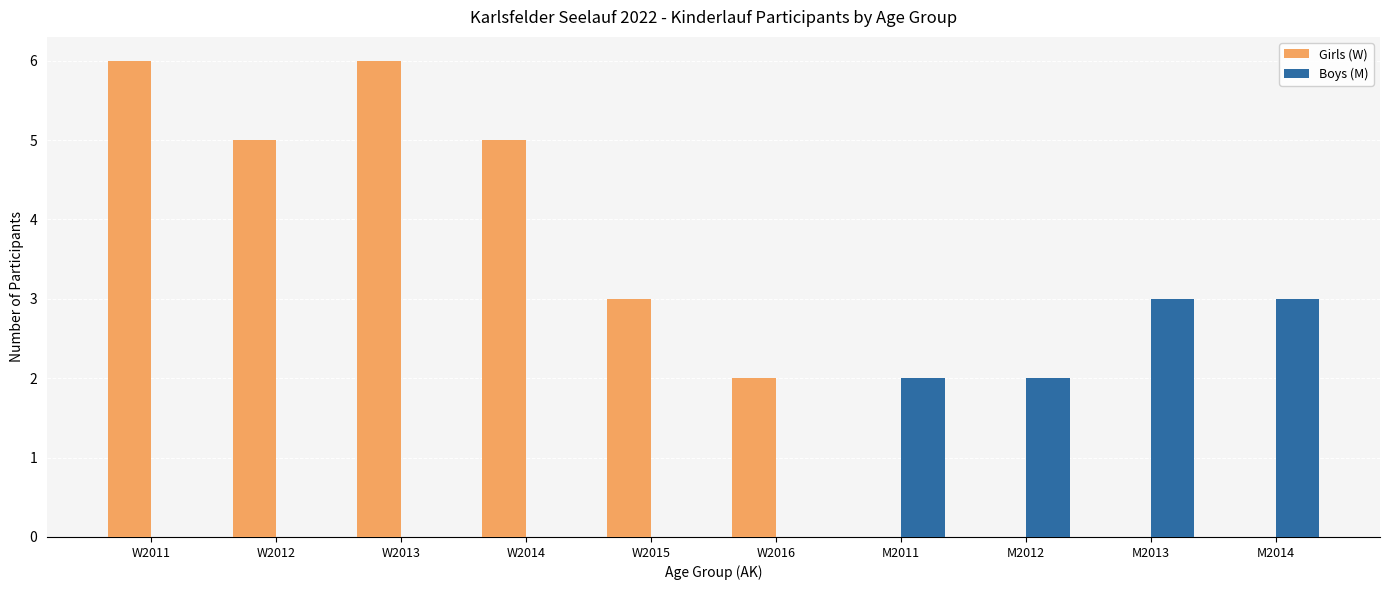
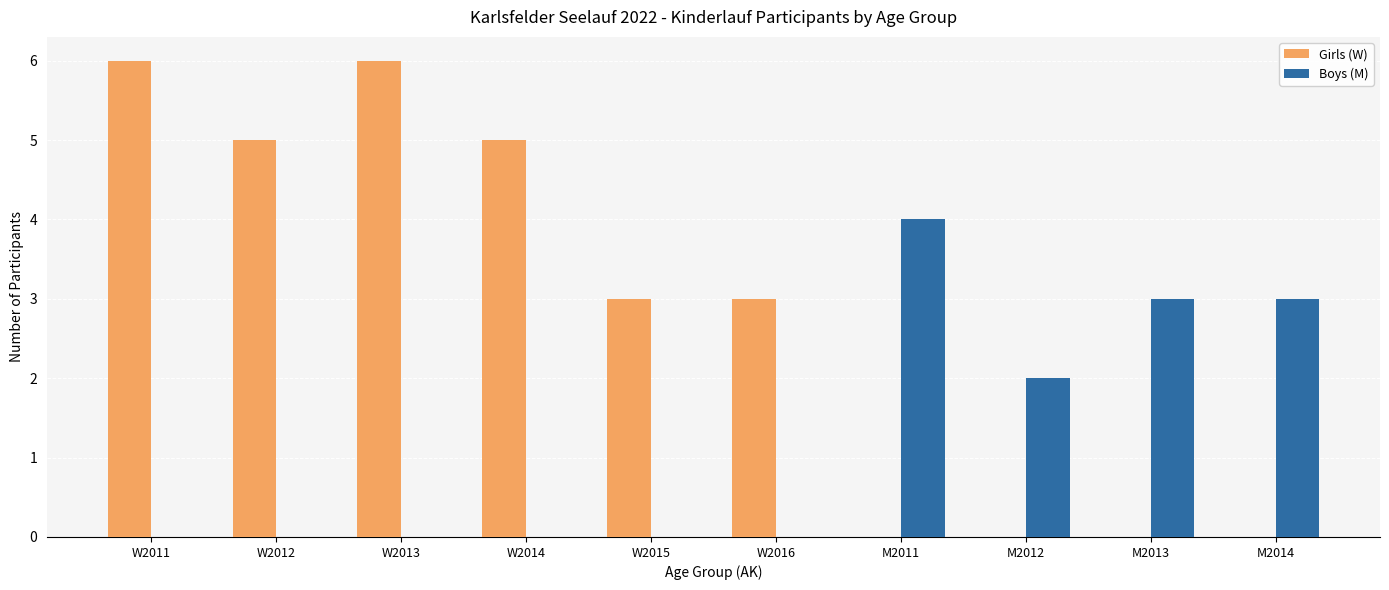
Girls (W), W2016: 2 -> 3
Boys (M), M2011: 2 -> 4
